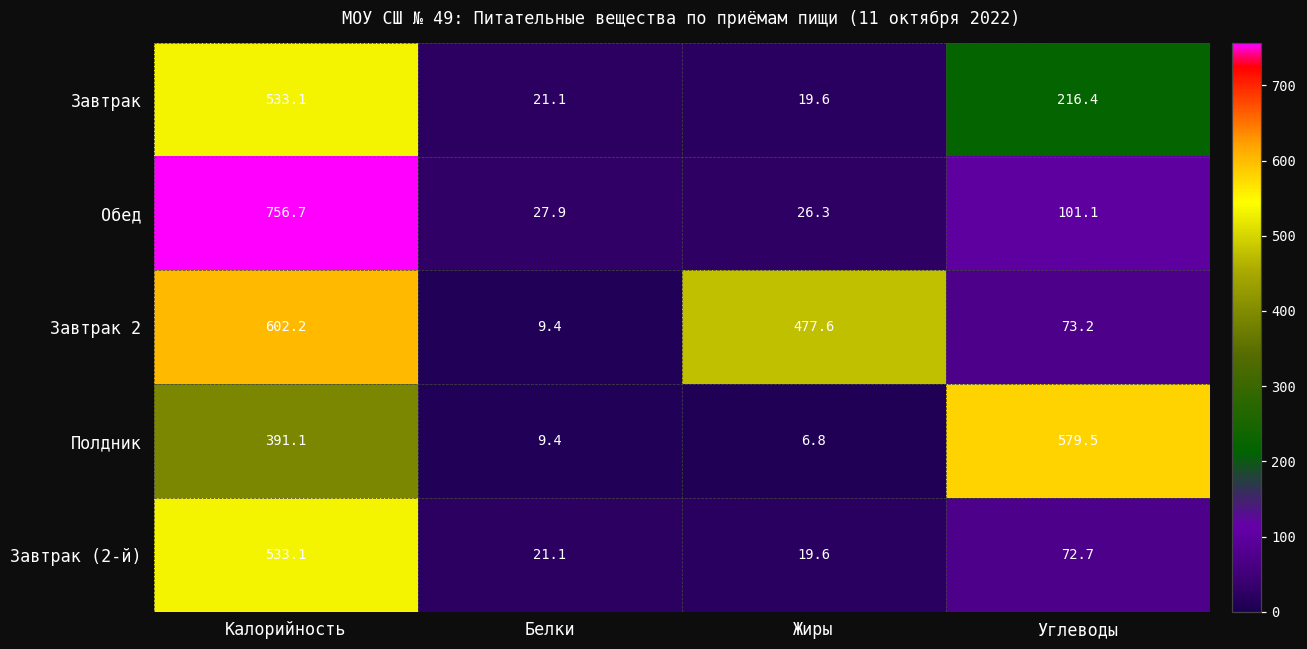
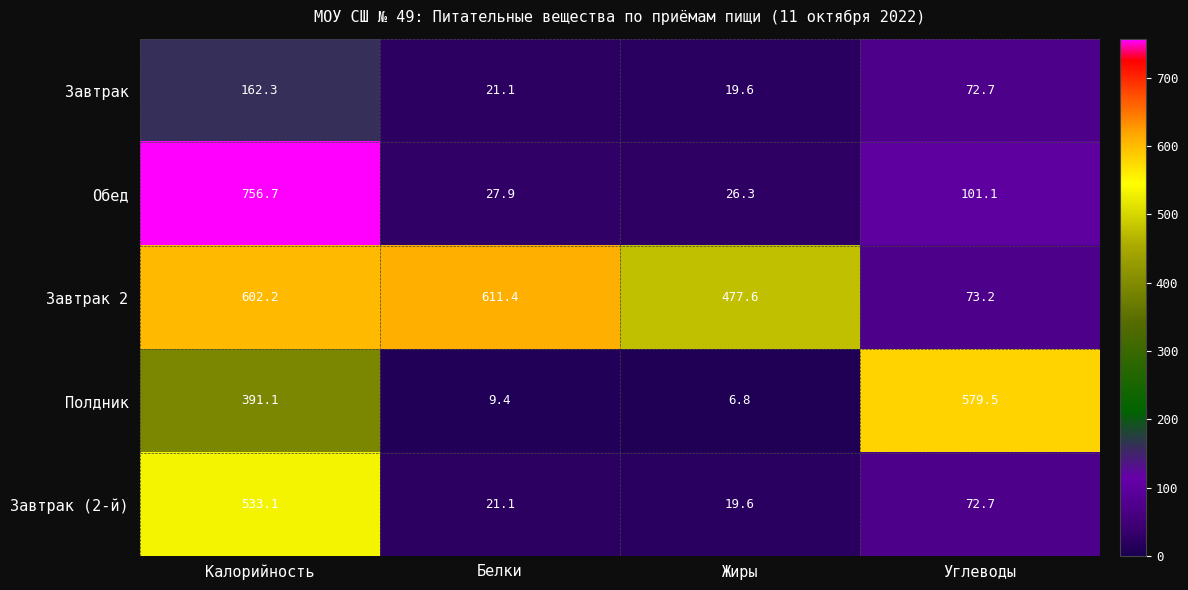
Завтрак, Калорийность: 533.1 -> 162.3
Завтрак, Углеводы: 216.4 -> 72.7
Завтрак 2, Белки: 9.4 -> 611.4
